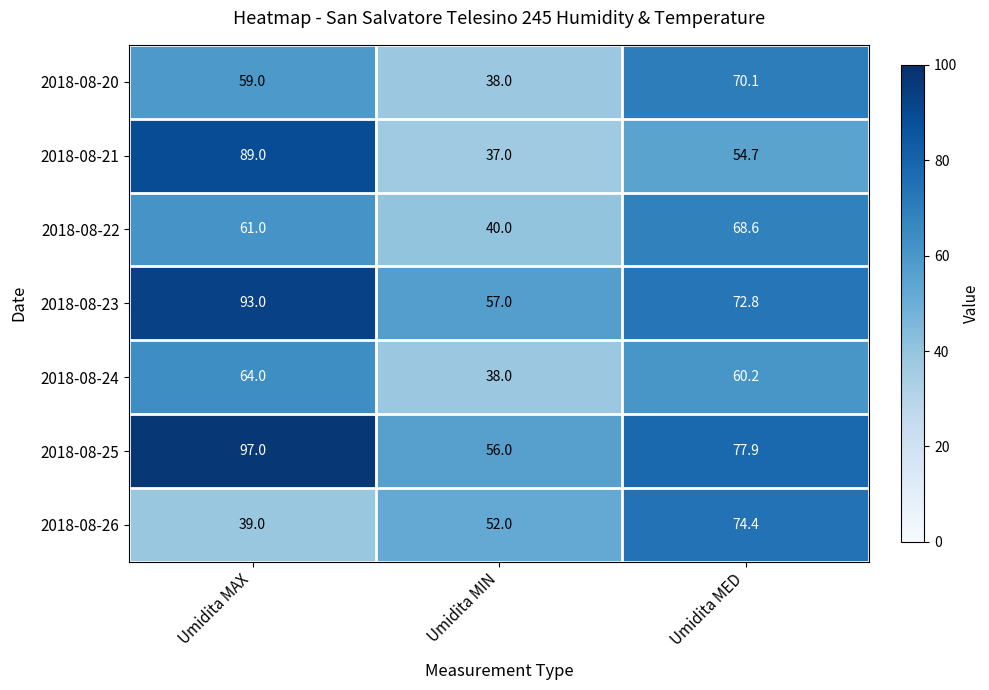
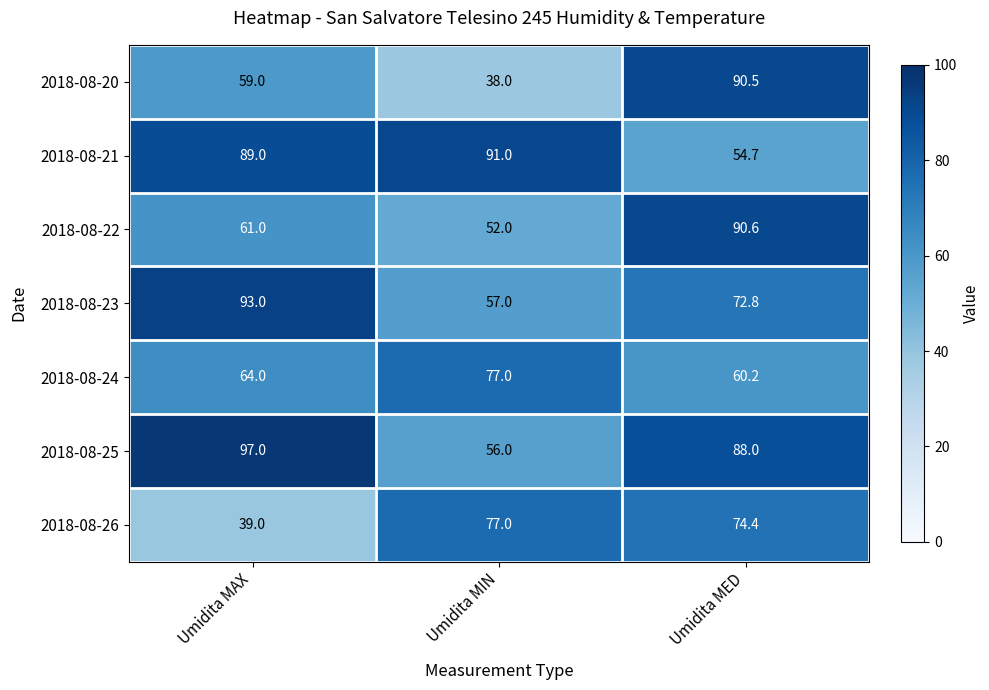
2018-08-20, Umidita MED: 70.1 -> 90.5
2018-08-21, Umidita MIN: 37.0 -> 91.0
2018-08-22, Umidita MIN: 40.0 -> 52.0
2018-08-22, Umidita MED: 68.6 -> 90.6
2018-08-24, Umidita MIN: 38.0 -> 77.0
2018-08-25, Umidita MED: 77.9 -> 88.0
2018-08-26, Umidita MIN: 52.0 -> 77.0
